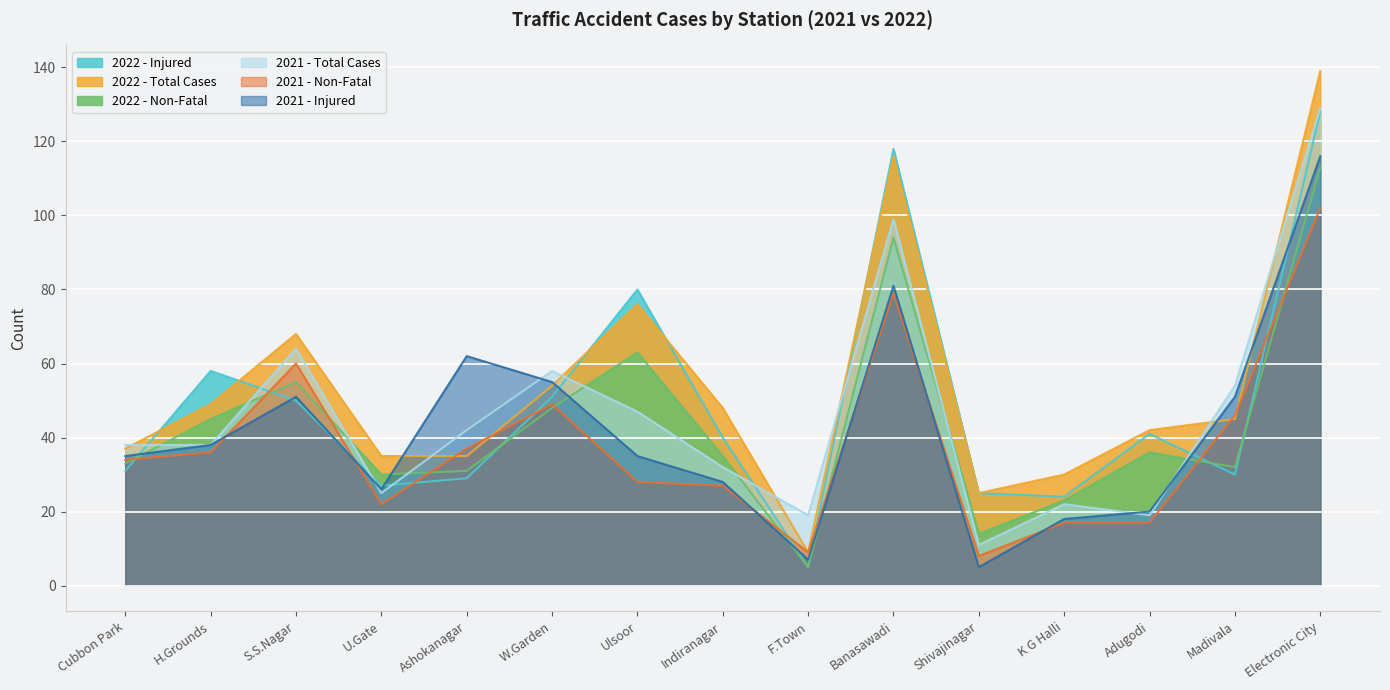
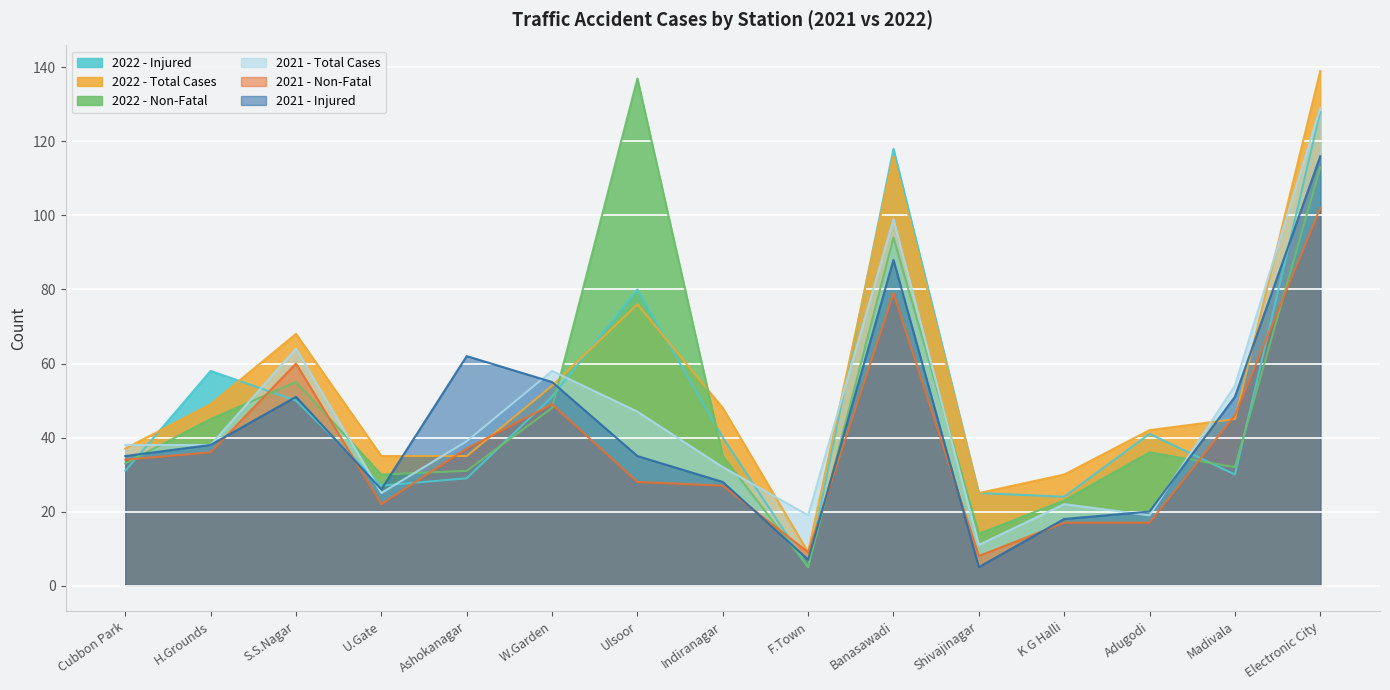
2021 - Total Cases, Ashokanagar: 42 -> 39
2022 - Non-Fatal, Ulsoor: 63 -> 137
2021 - Injured, Banasawadi: 81 -> 88
